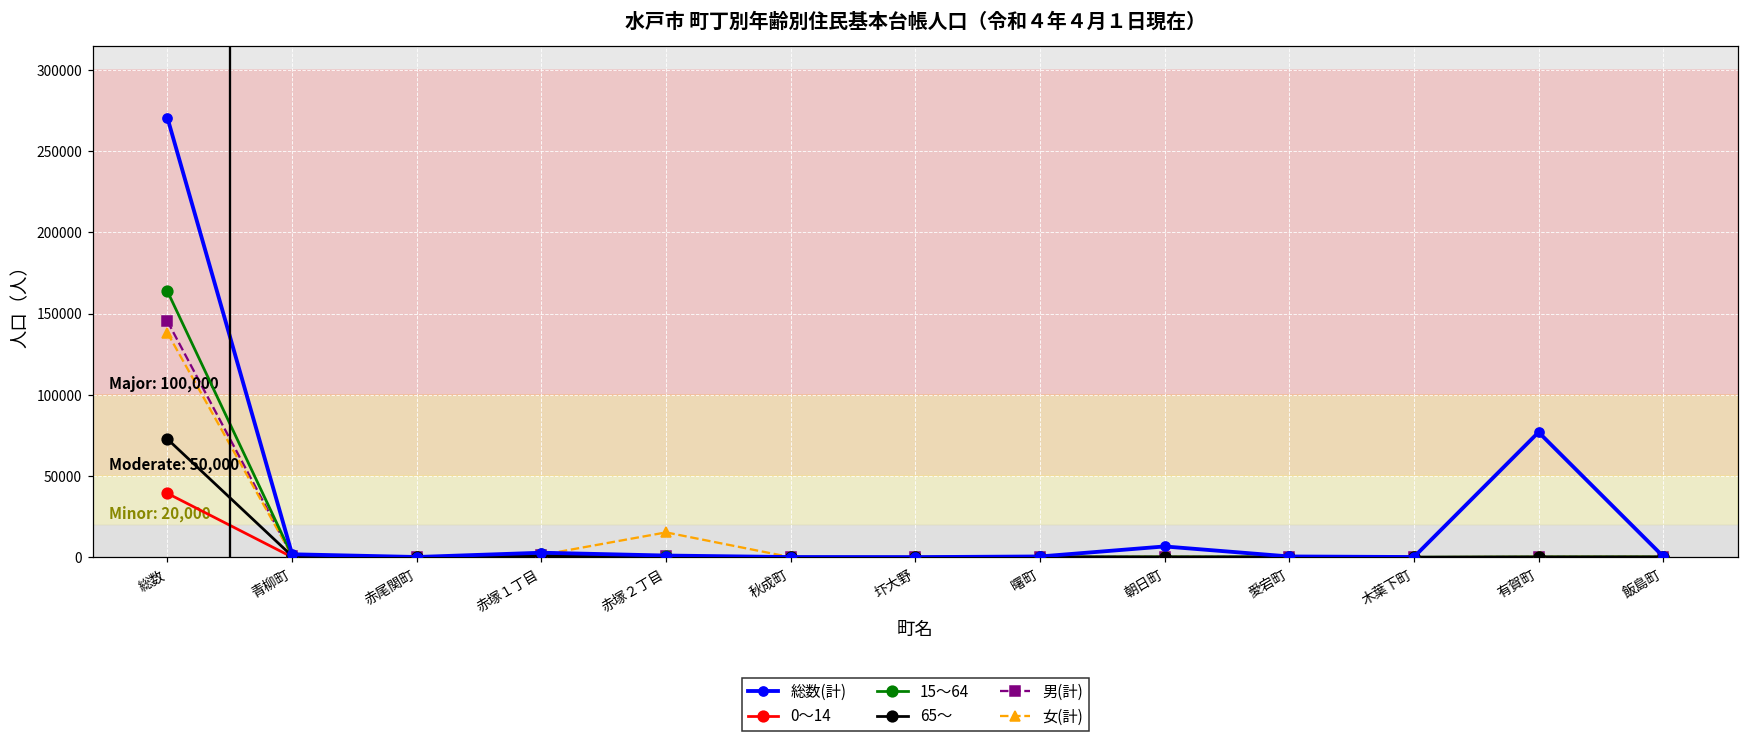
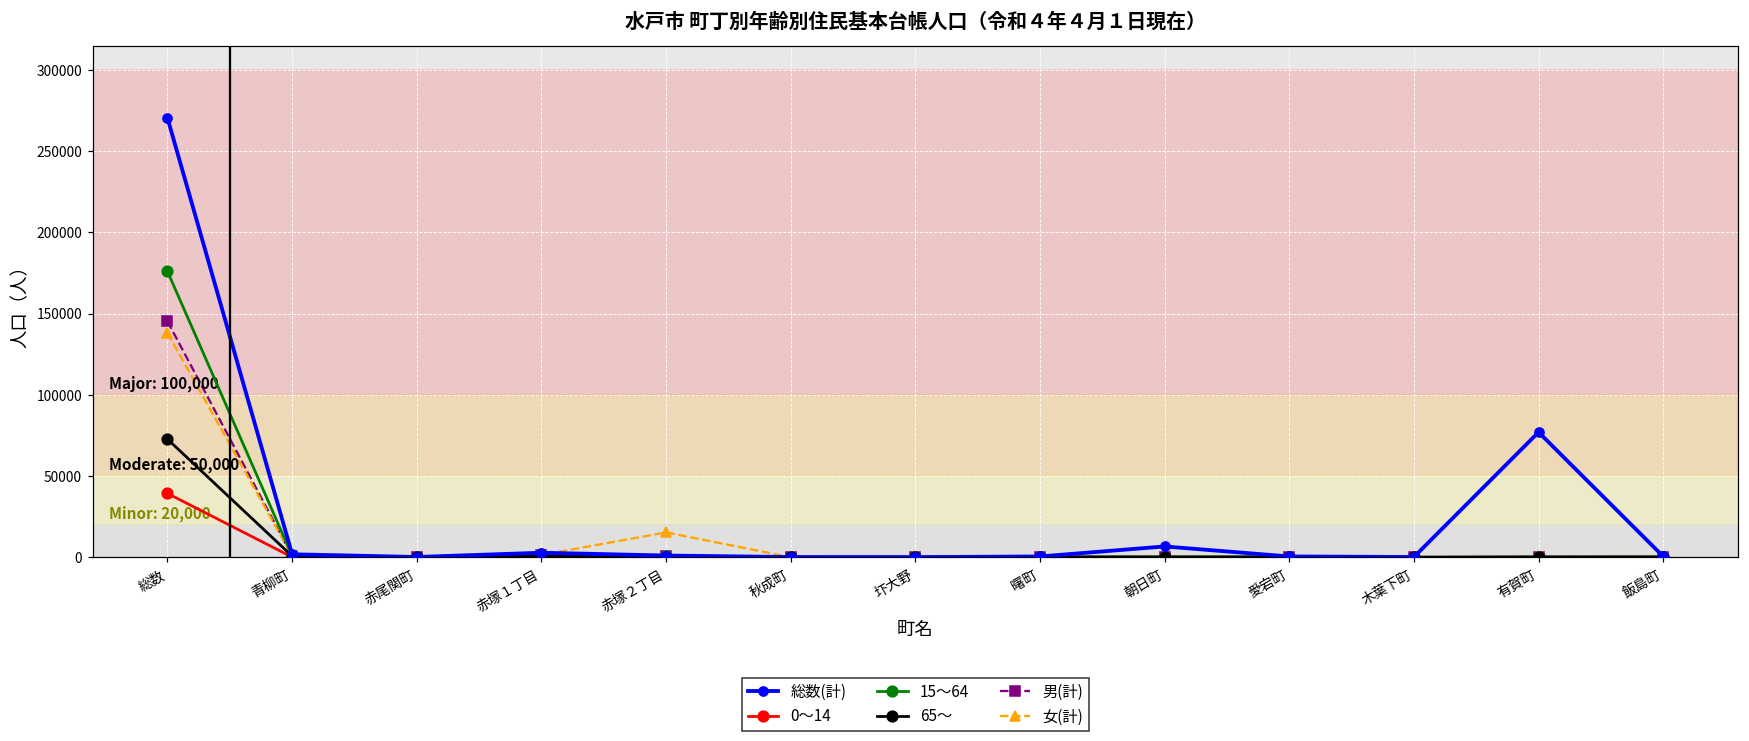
15～64, 総数: 164000 -> 176000
